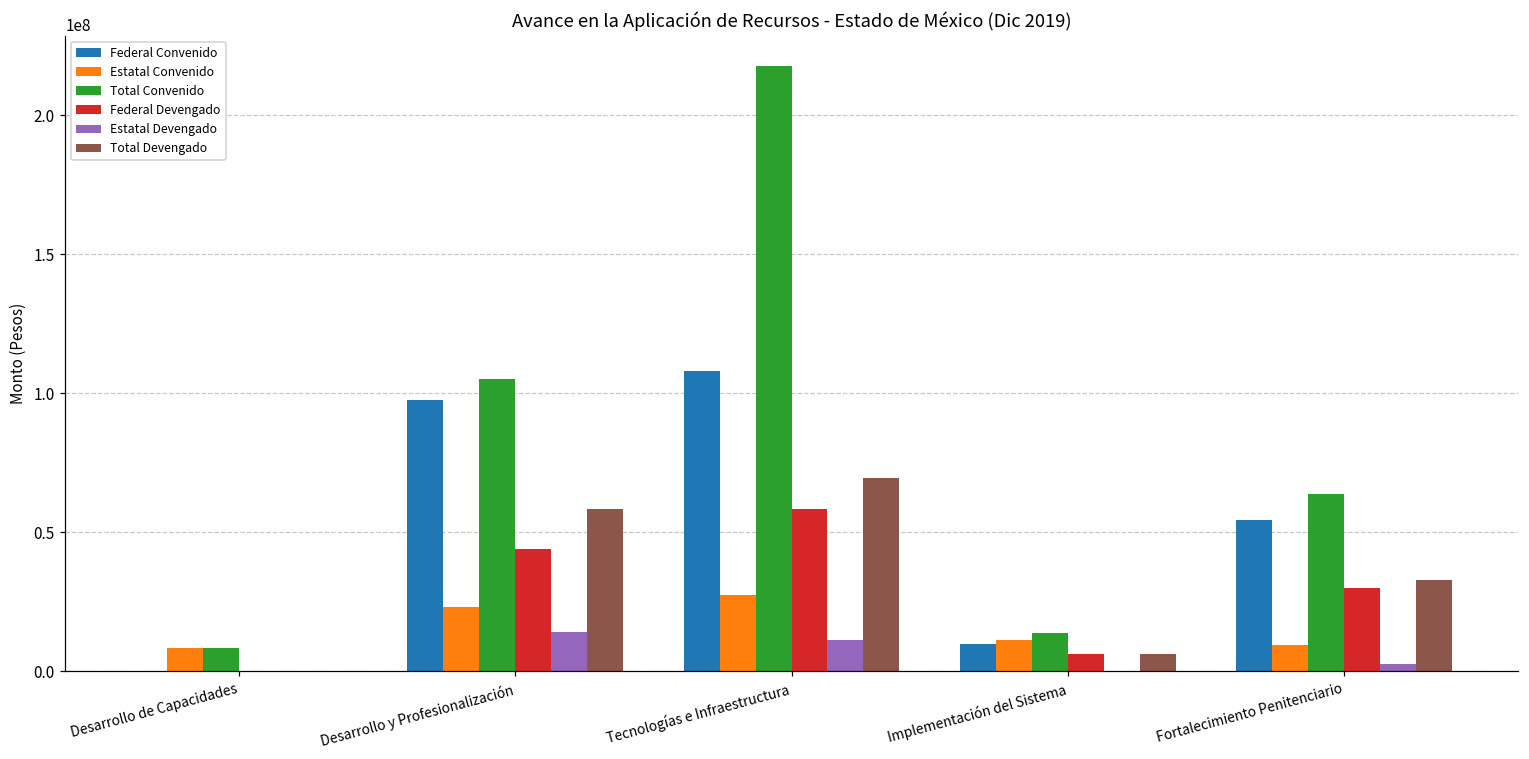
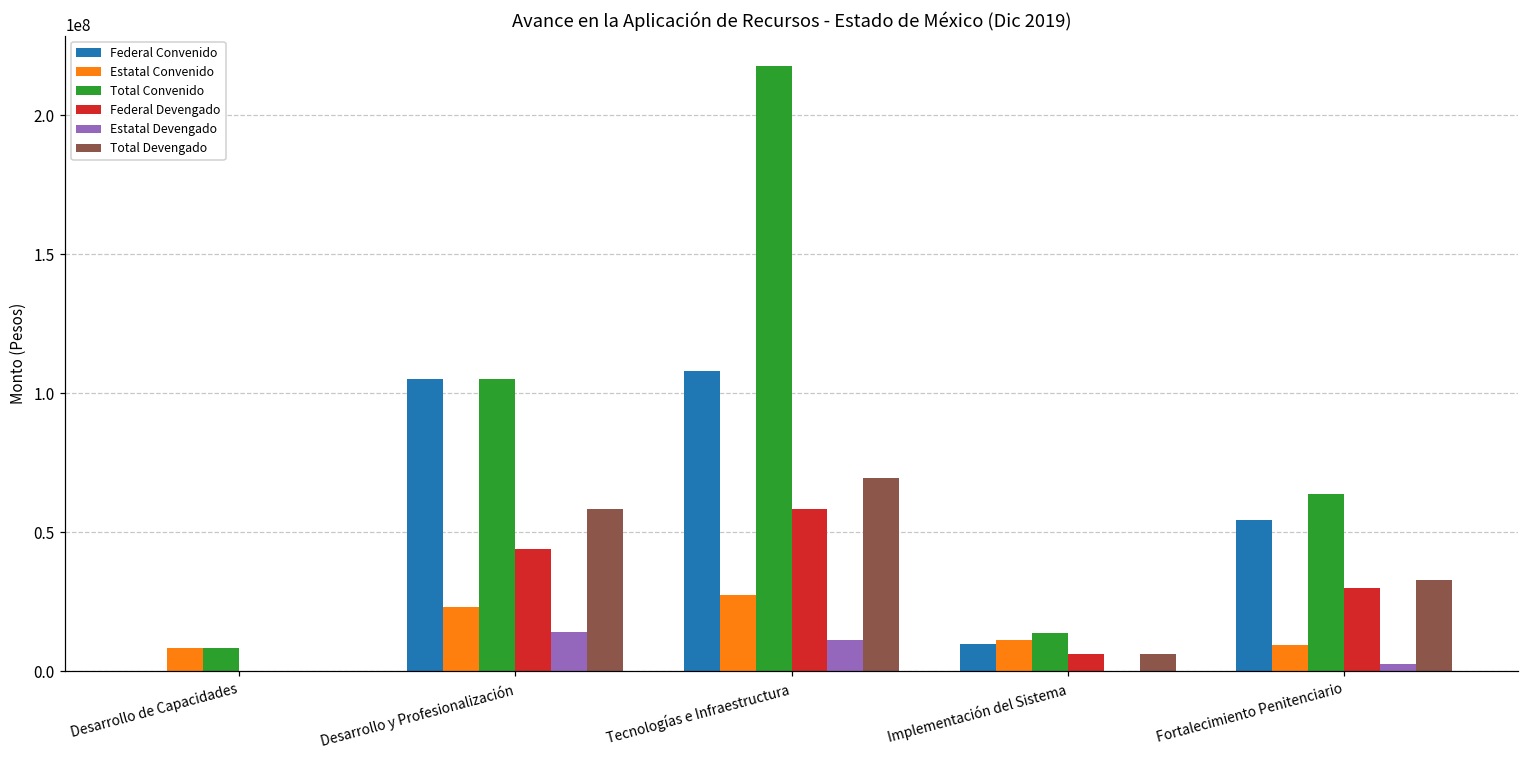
Federal Convenido, Desarrollo y Profesionalización: 98000000 -> 105000000
